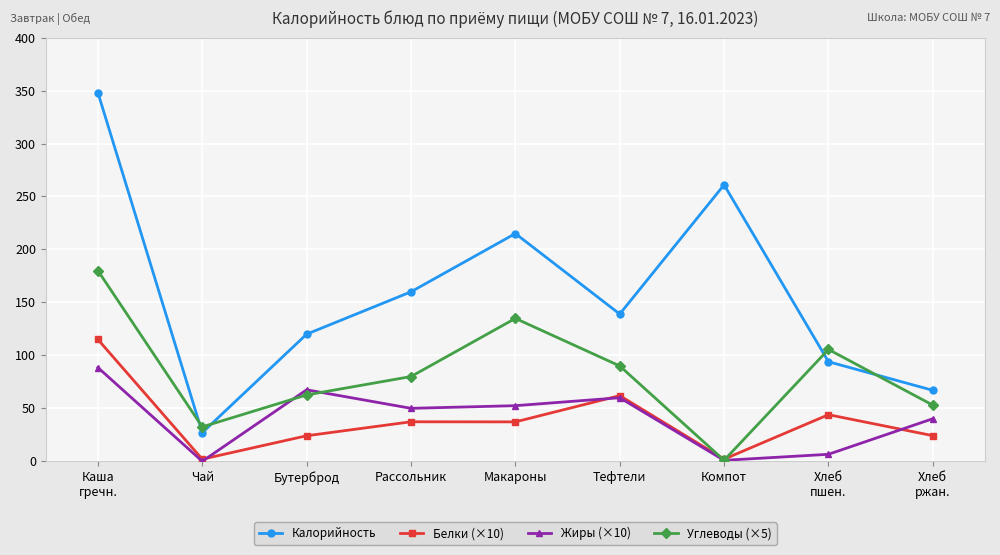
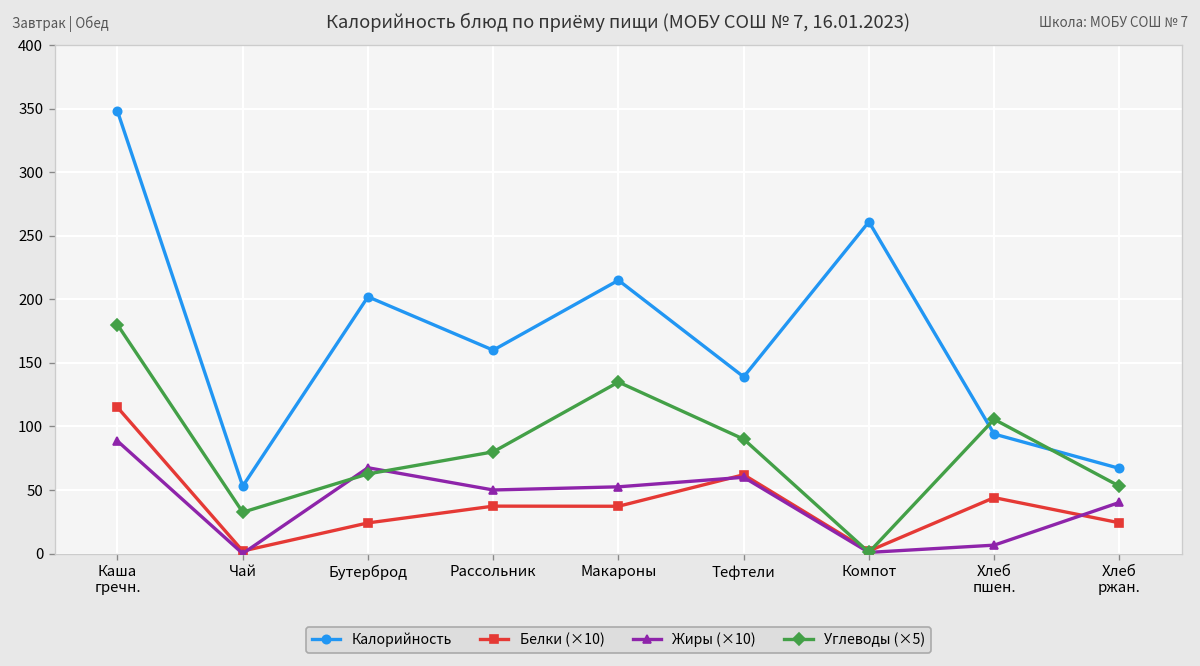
Калорийность, Чай: 27 -> 53
Калорийность, Бутерброд: 120 -> 202
